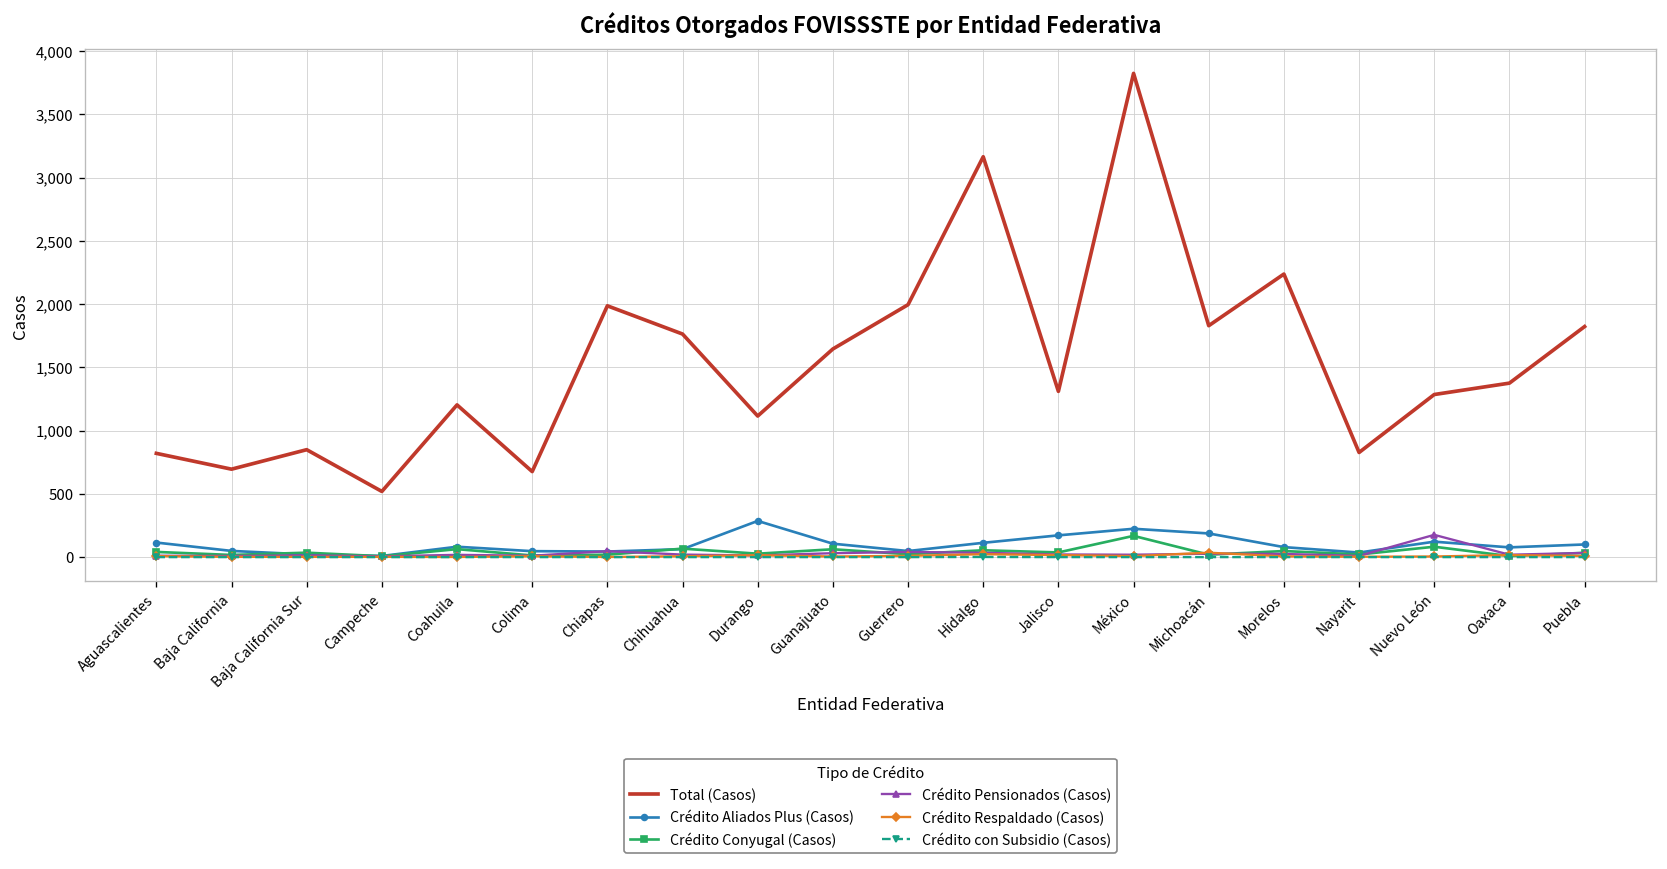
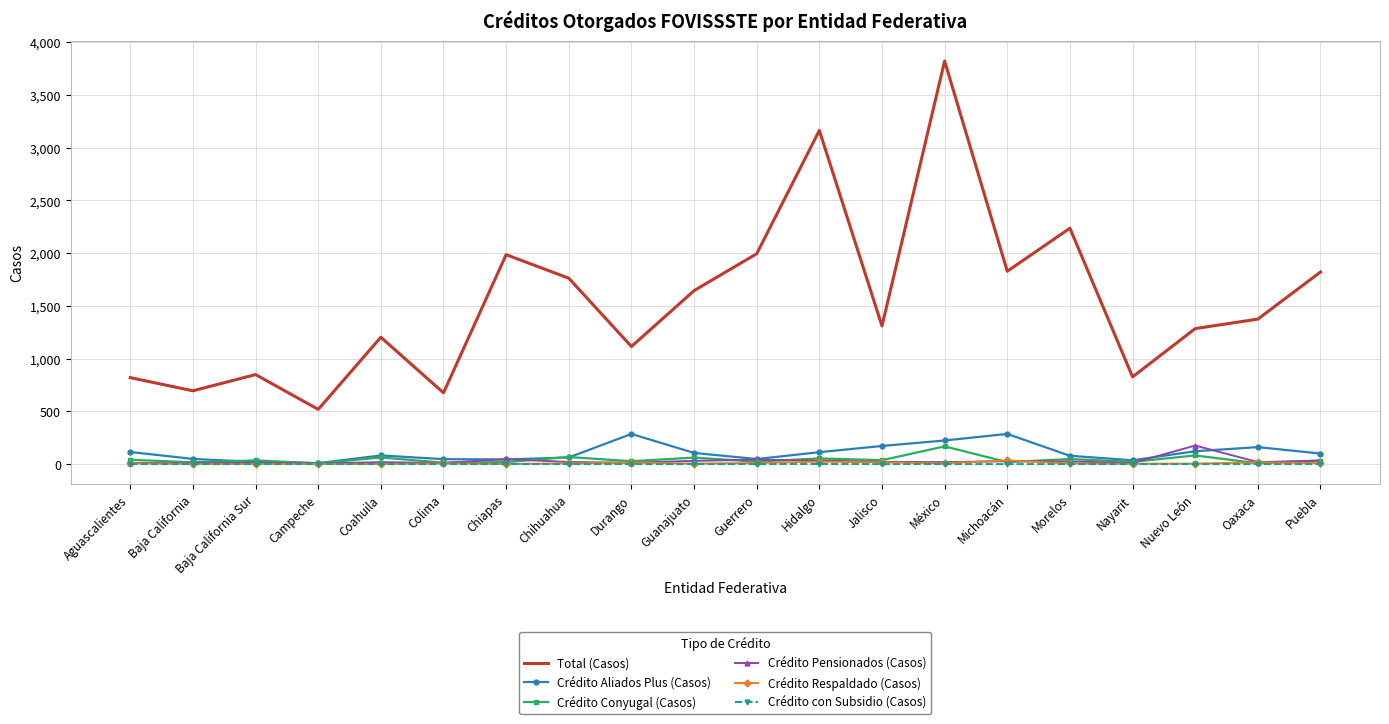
Crédito Aliados Plus (Casos), Michoacán: 190 -> 290
Crédito Aliados Plus (Casos), Oaxaca: 80 -> 160
